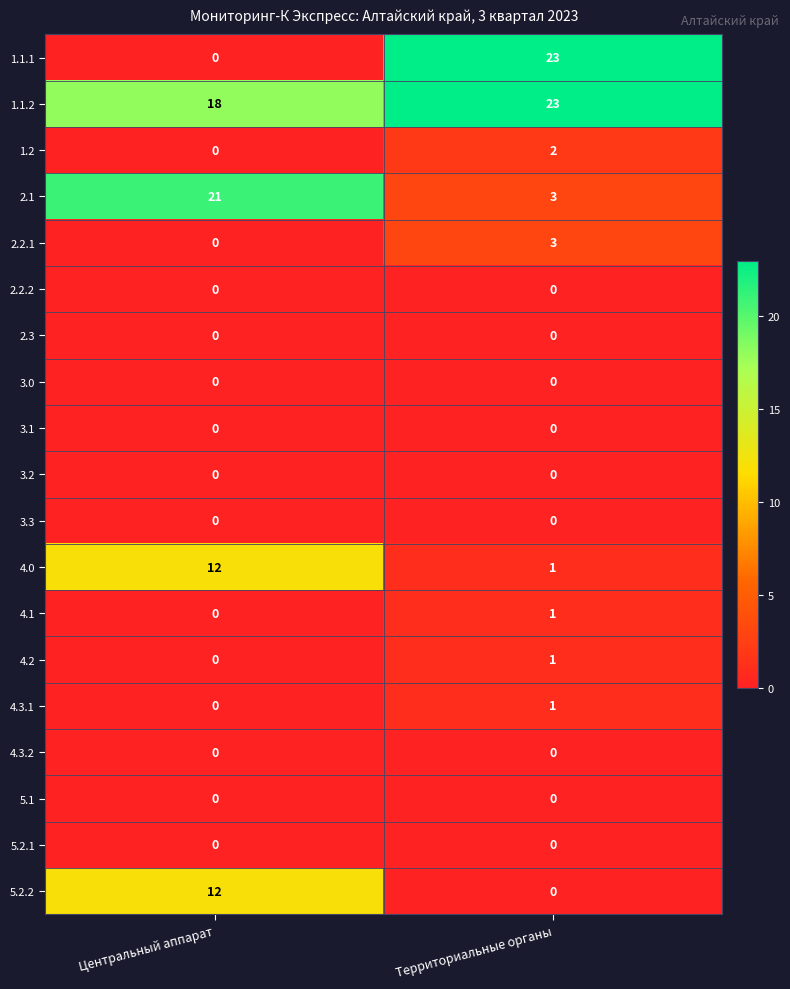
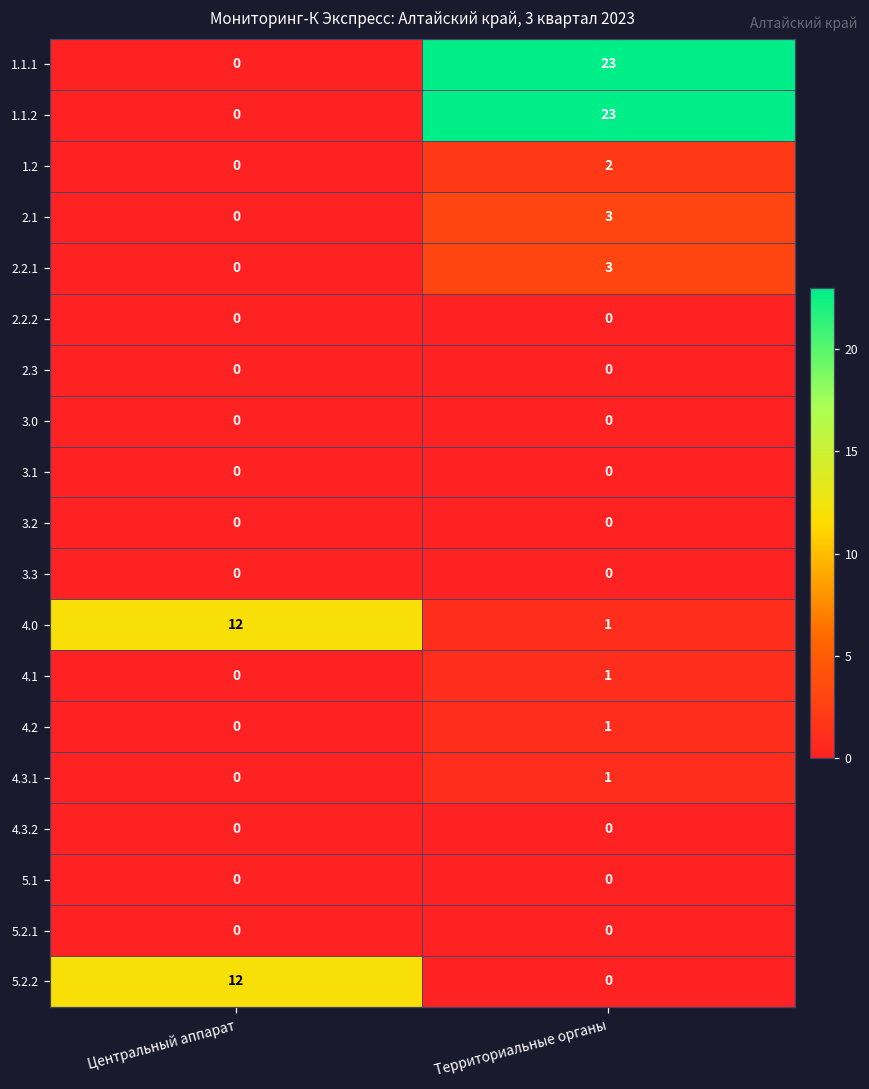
1.1.2, Центральный аппарат: 18 -> 0
2.1, Центральный аппарат: 21 -> 0
